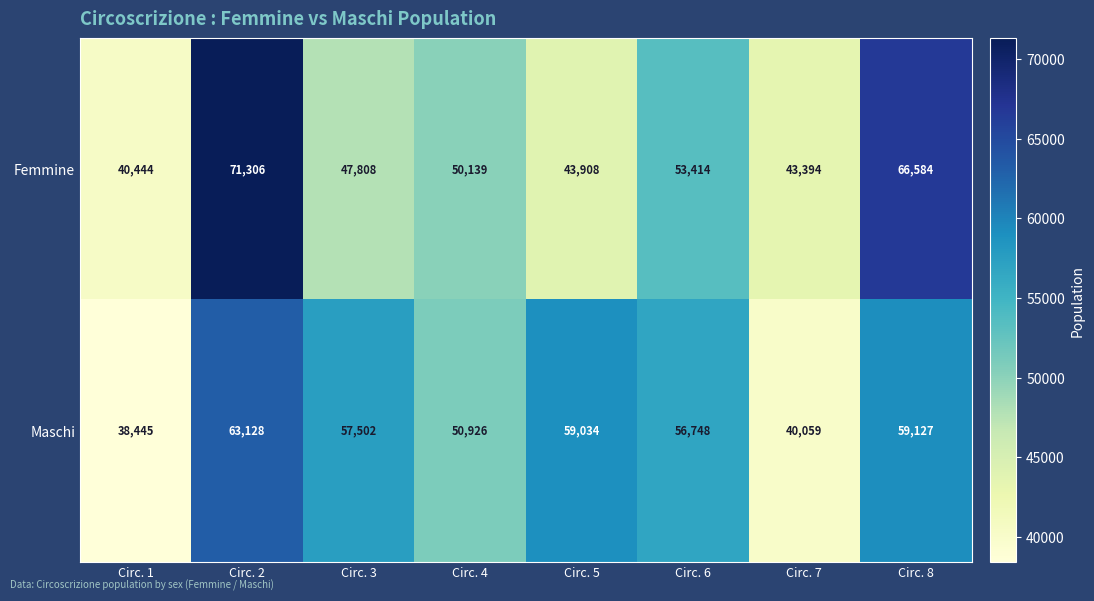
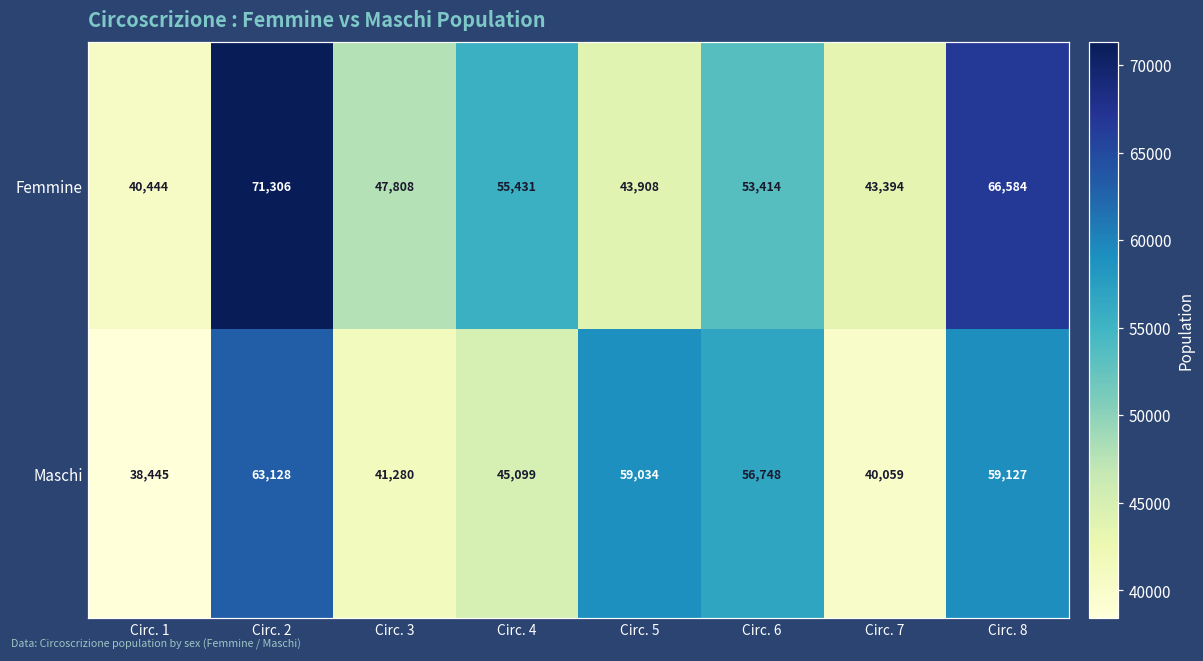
Femmine, Circ. 4: 50,139 -> 55,431
Maschi, Circ. 3: 57,502 -> 41,280
Maschi, Circ. 4: 50,926 -> 45,099
